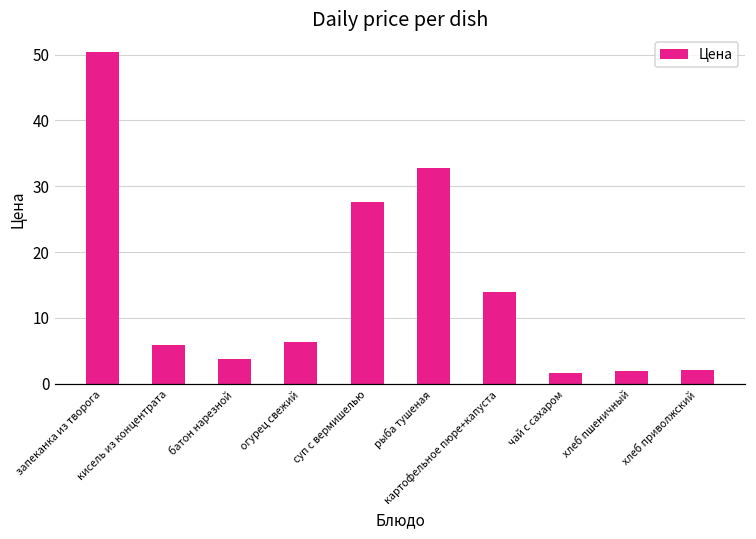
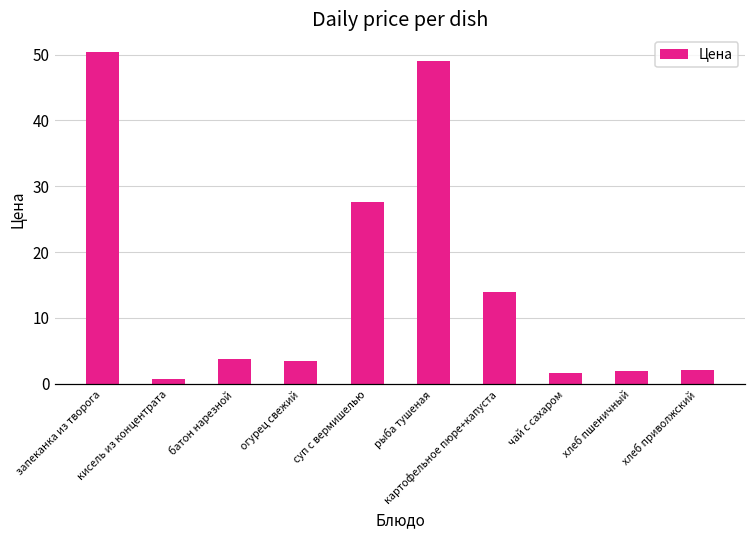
кисель из концентрата: 6 -> 1
огурец свежий: 6 -> 4
рыба тушеная: 33 -> 49
